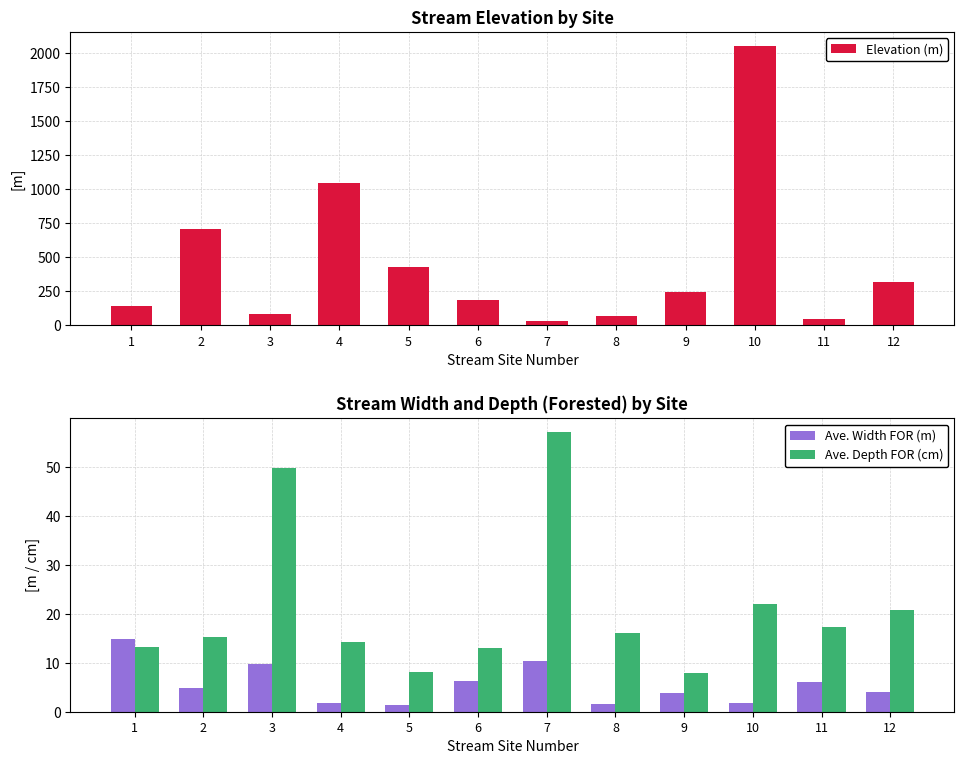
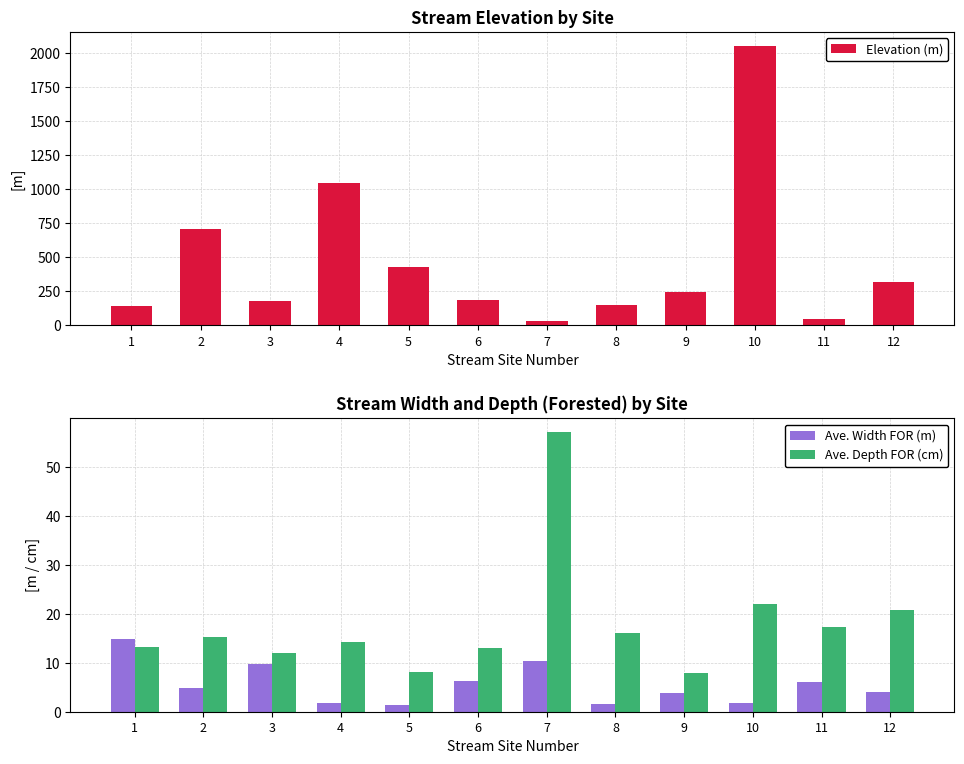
Stream Elevation by Site, 3: 80 -> 180
Stream Elevation by Site, 8: 70 -> 150
Stream Width and Depth (Forested) by Site, Ave. Depth FOR (cm), 3: 50 -> 12
